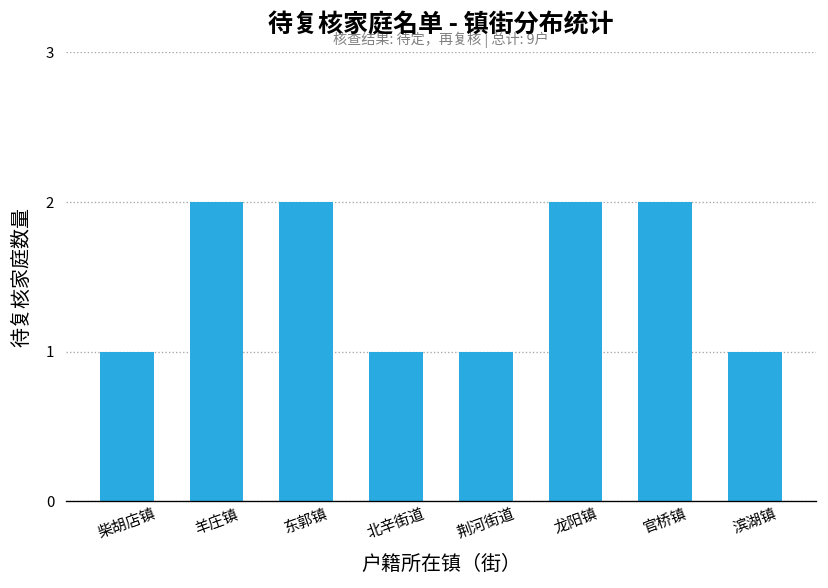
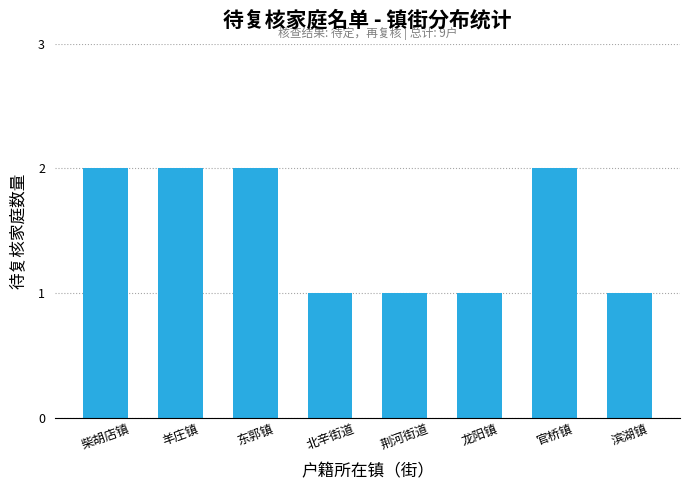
柴胡店镇: 1 -> 2
龙阳镇: 2 -> 1
